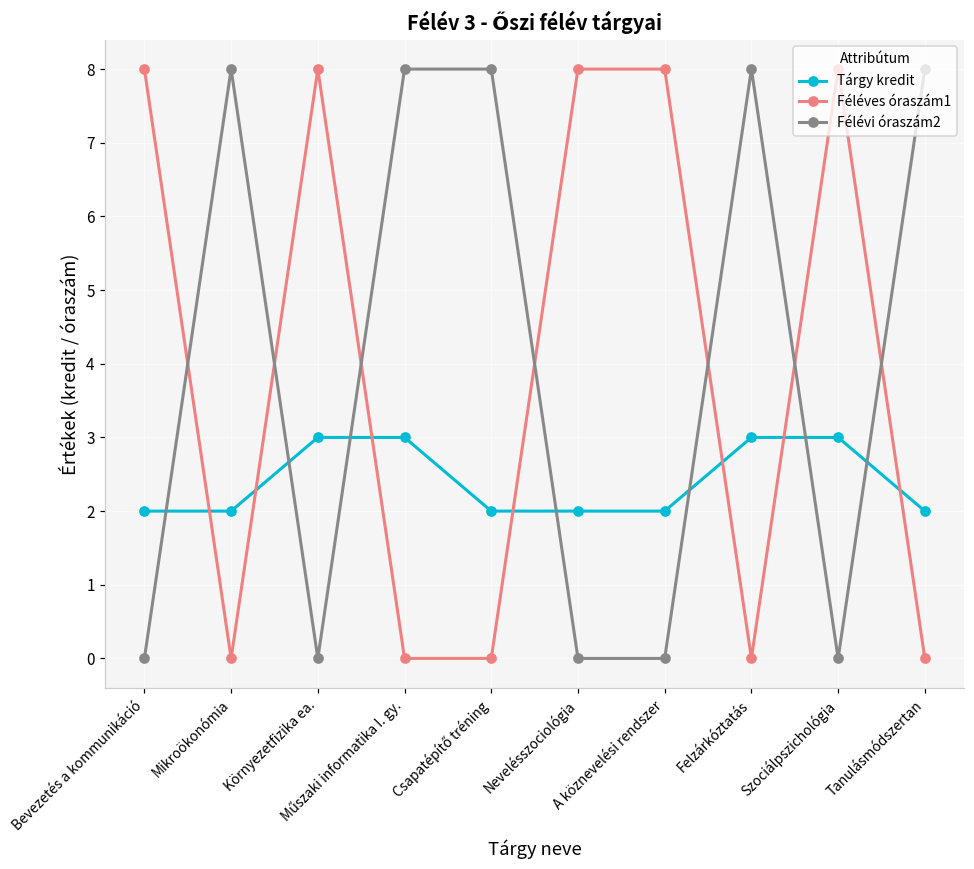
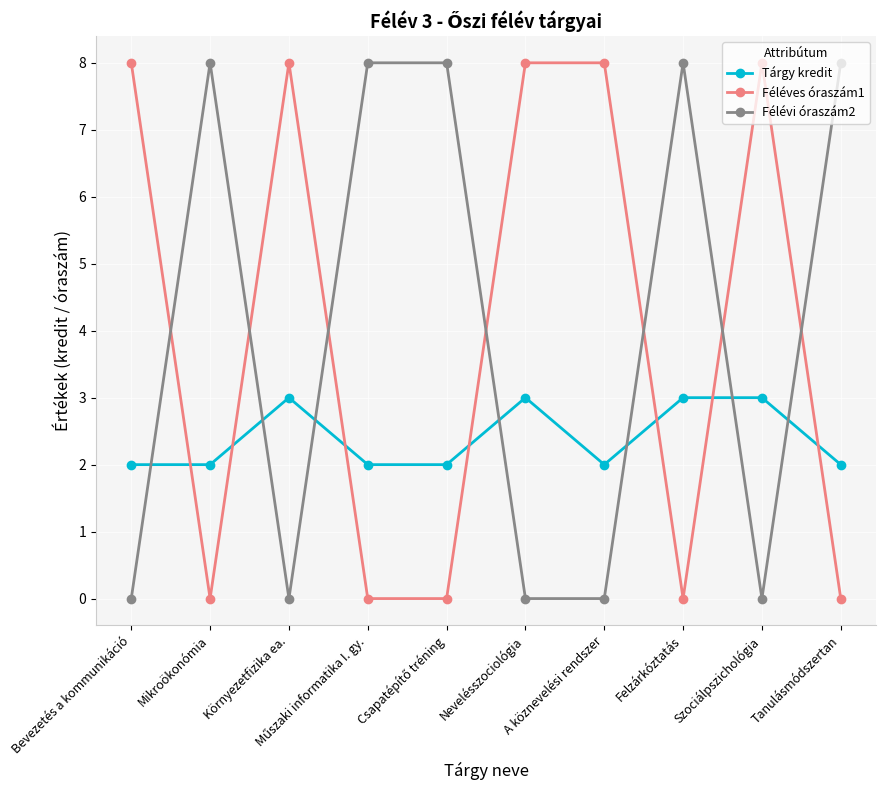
Tárgy kredit, Műszaki informatika I. gy.: 3 -> 2
Tárgy kredit, Nevelésszociológia: 2 -> 3
